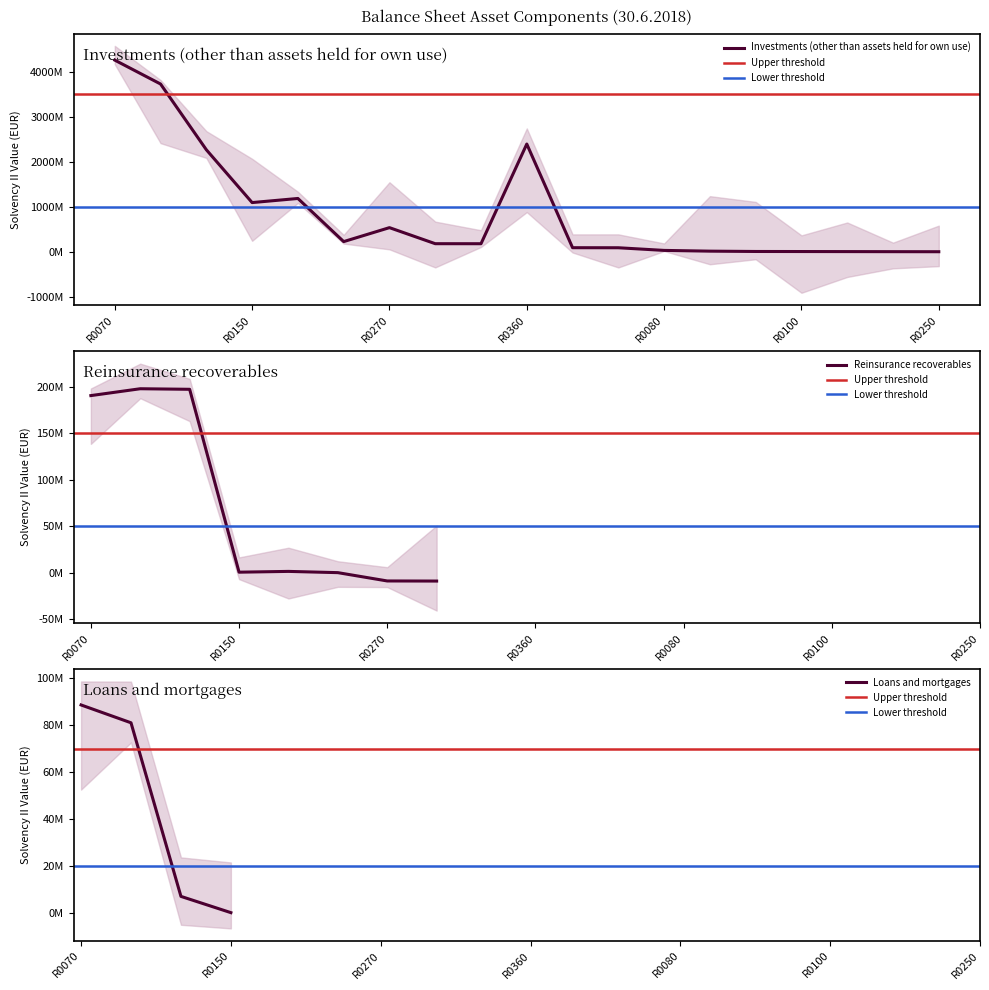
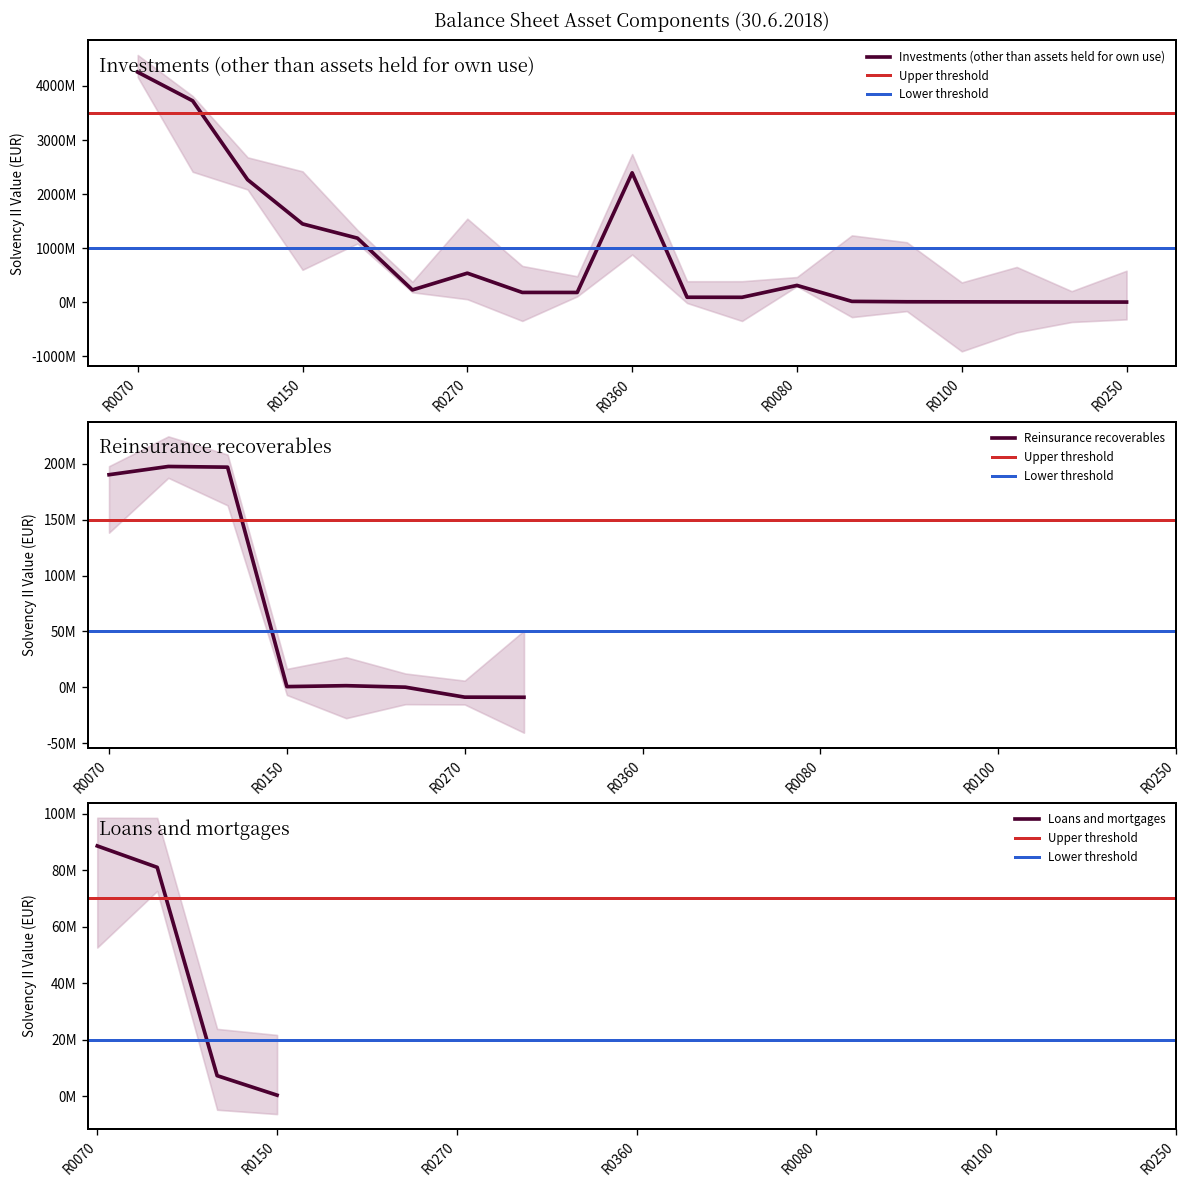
Balance Sheet Asset Components (30.6.2018), Investments (other than assets held for own use), R0150: 1100000000 -> 1400000000
Balance Sheet Asset Components (30.6.2018), Investments (other than assets held for own use), R0080: 0 -> 300000000
